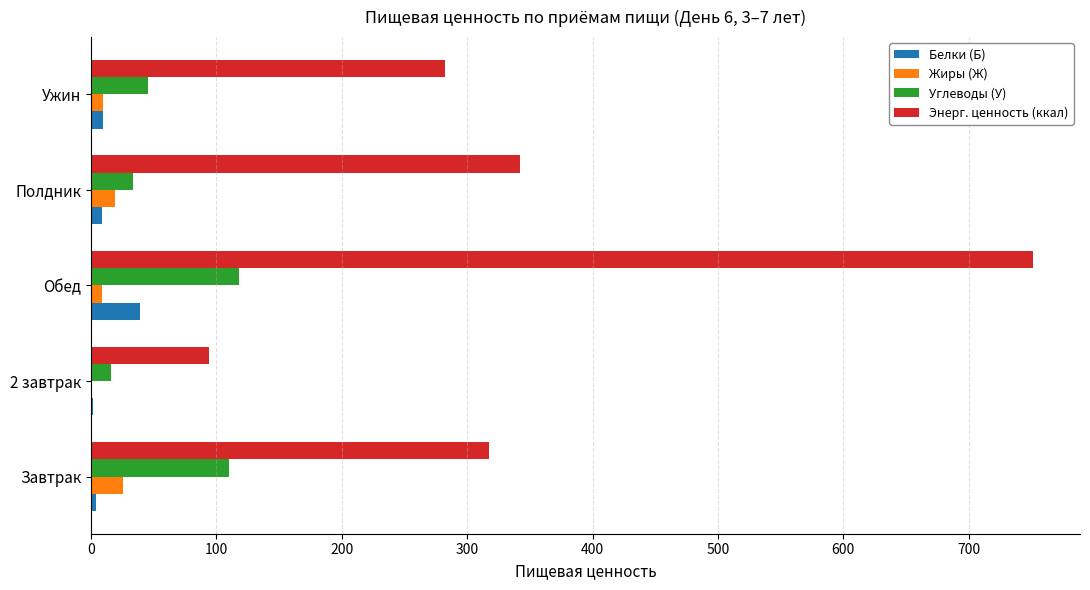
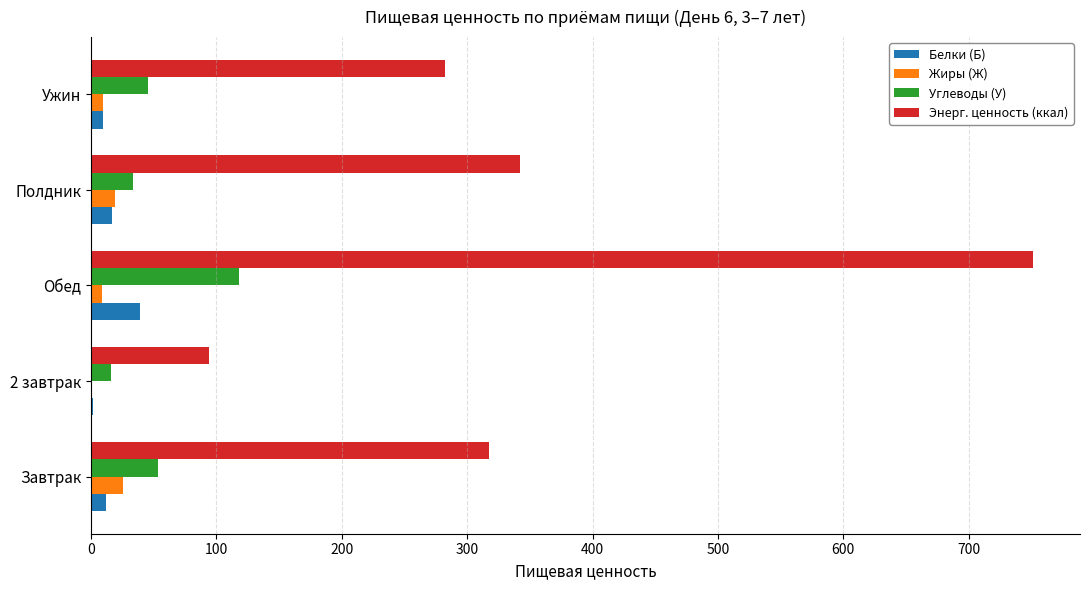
Белки (Б), Полдник: 9 -> 17
Углеводы (У), Завтрак: 110 -> 54
Белки (Б), Завтрак: 4 -> 12
